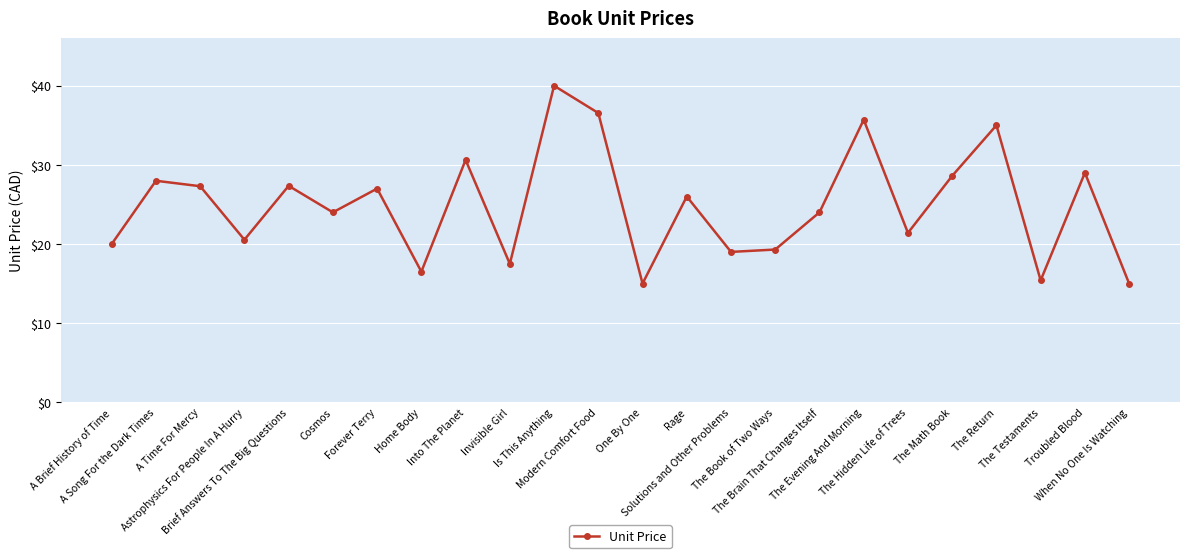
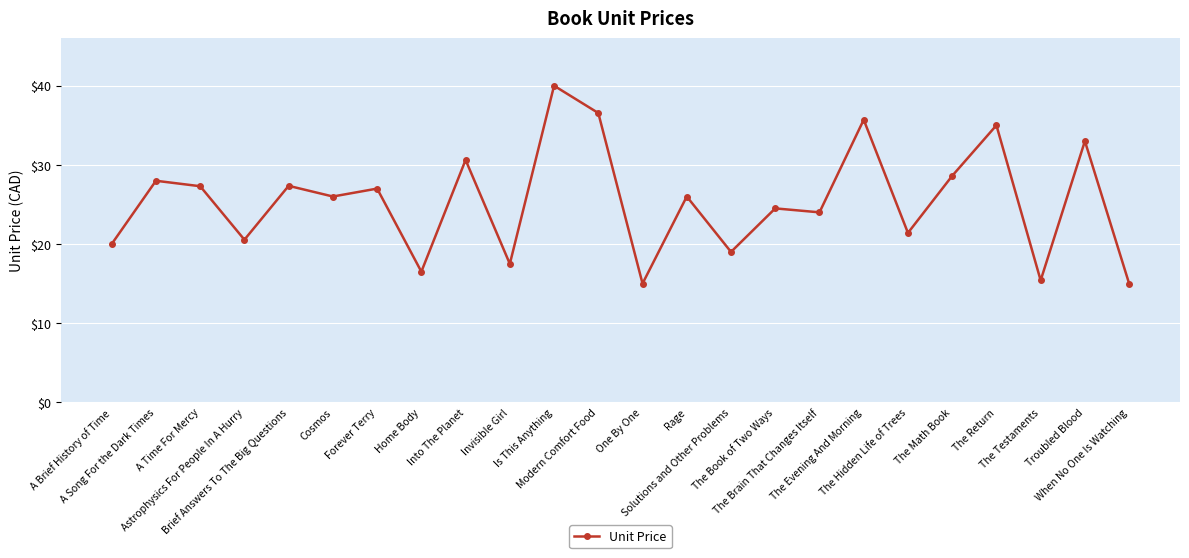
Cosmos: $24 -> $26
The Book of Two Ways: $19 -> $25
Troubled Blood: $29 -> $33
